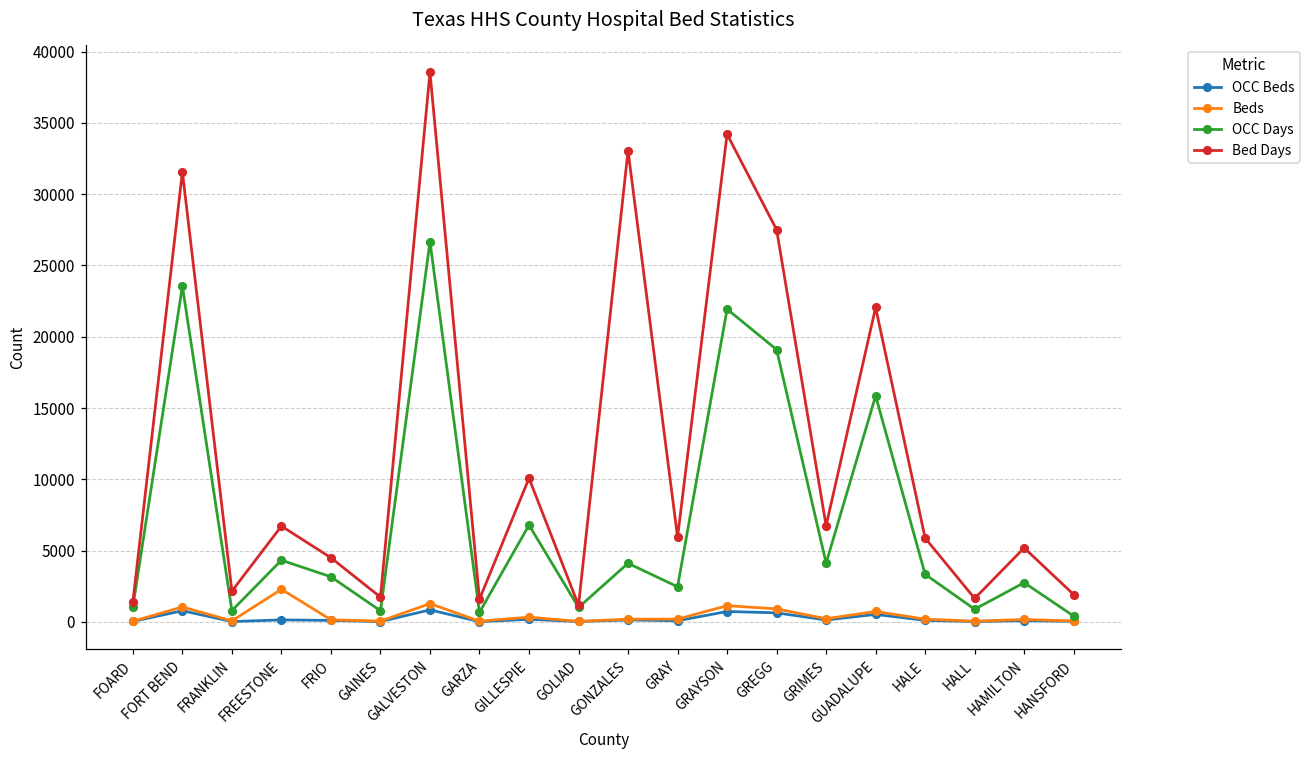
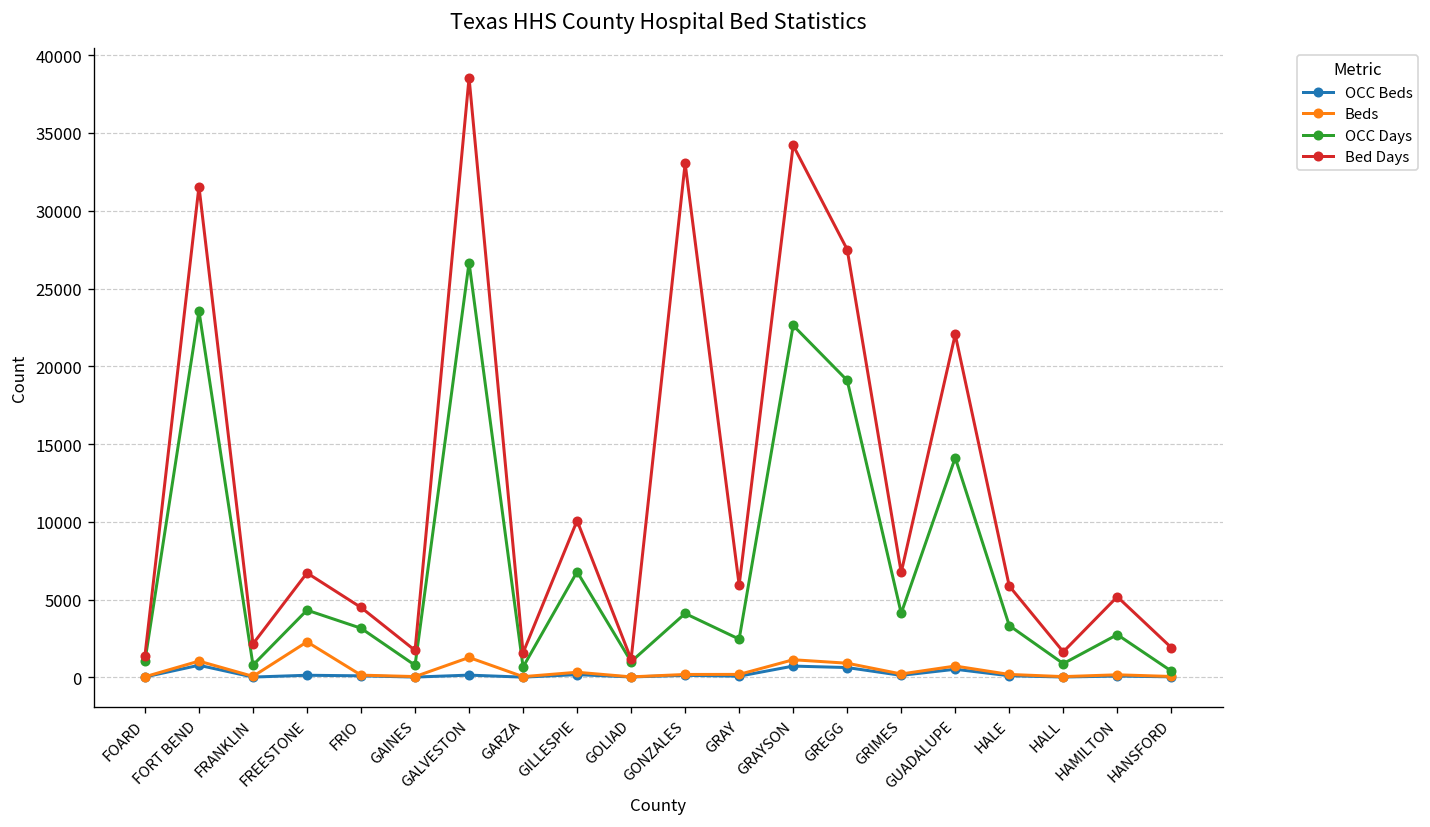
OCC Beds, GALVESTON: 800 -> 200
OCC Days, GRAYSON: 21900 -> 22600
OCC Days, GUADALUPE: 15900 -> 14100
